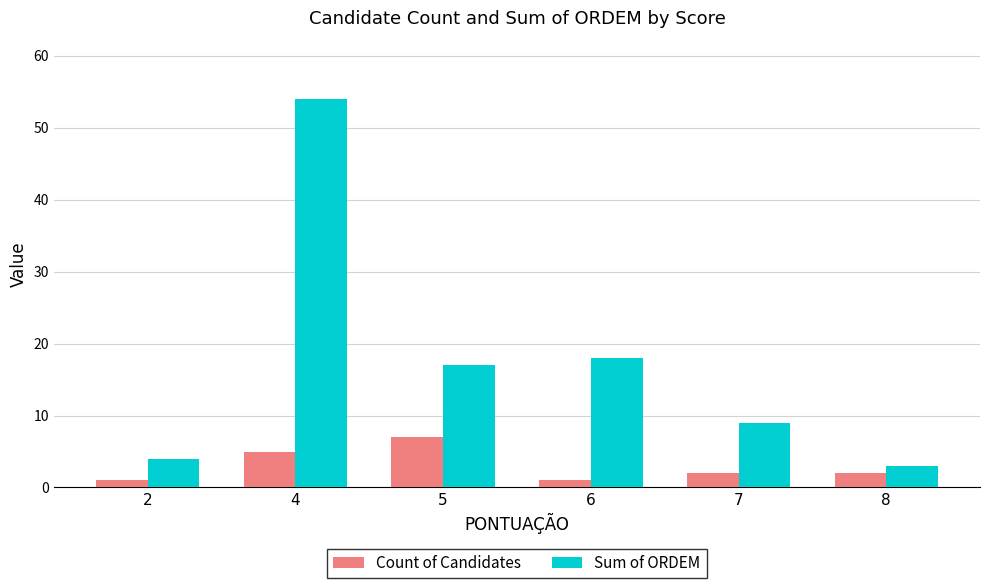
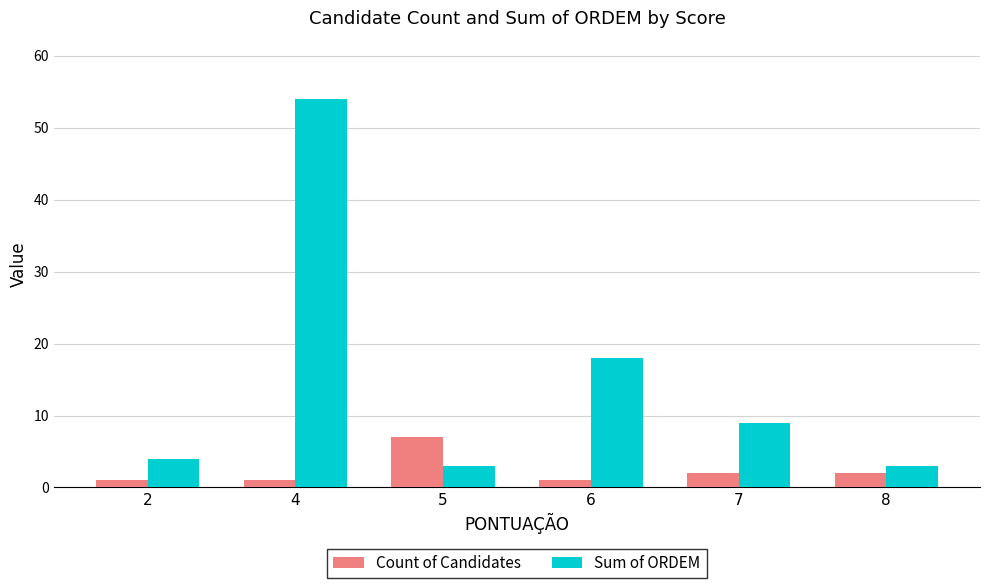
Count of Candidates, 4: 5 -> 1
Sum of ORDEM, 5: 17 -> 3
